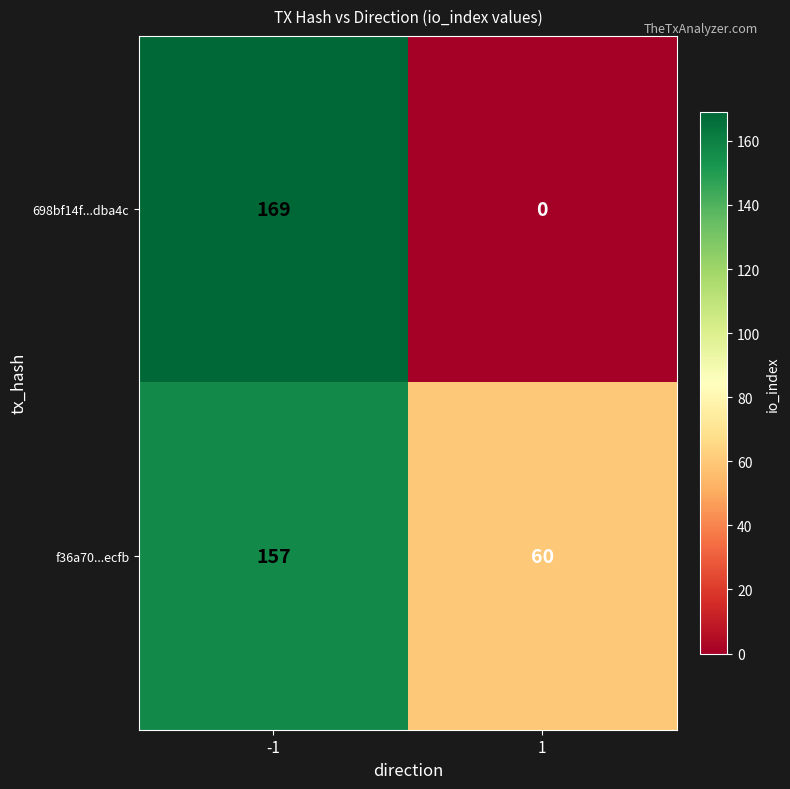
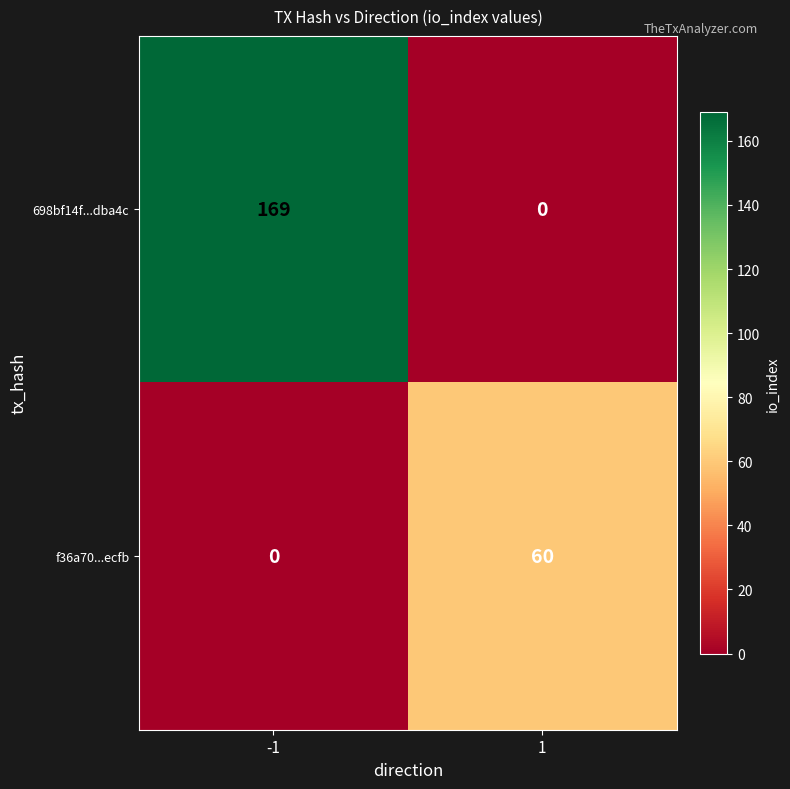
f36a70...ecfb, -1: 157 -> 0
